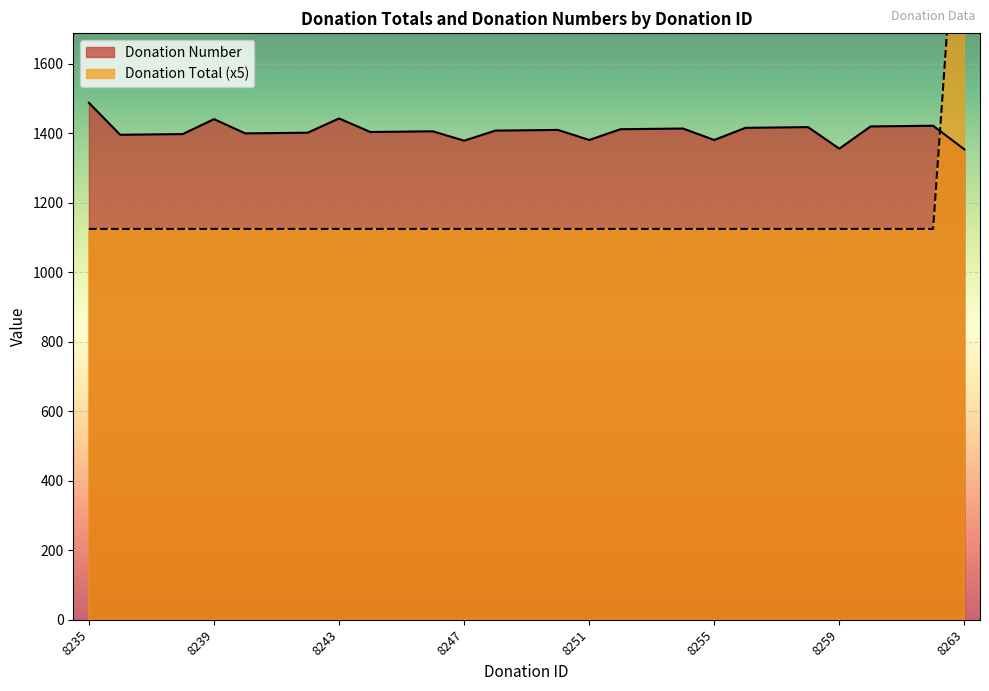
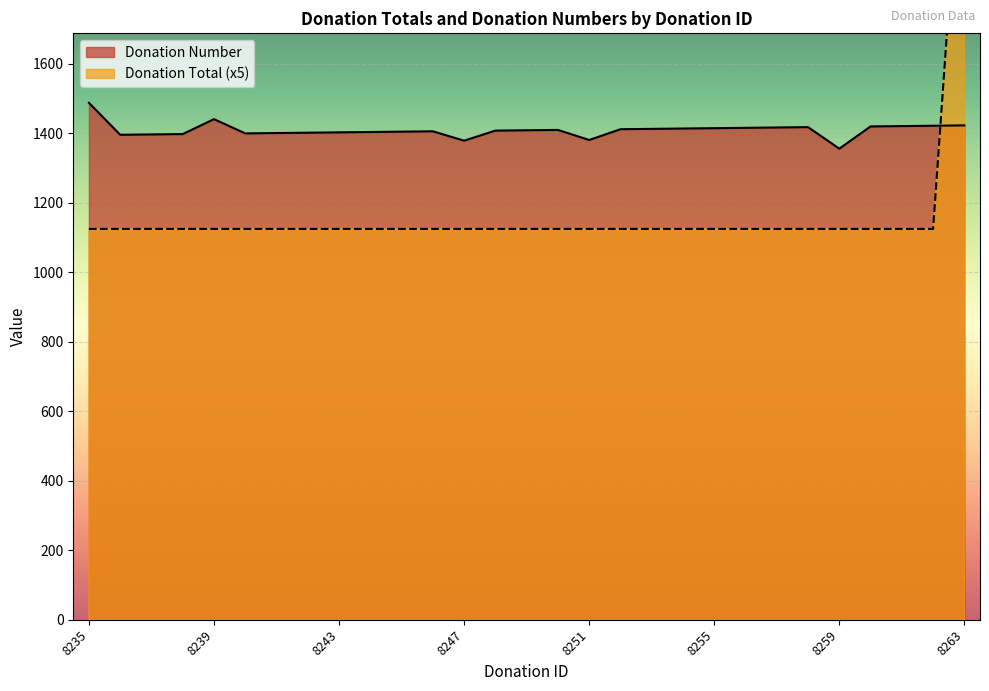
Donation Number, 8243: 1440 -> 1400
Donation Number, 8255: 1380 -> 1420
Donation Number, 8263: 1350 -> 1420
